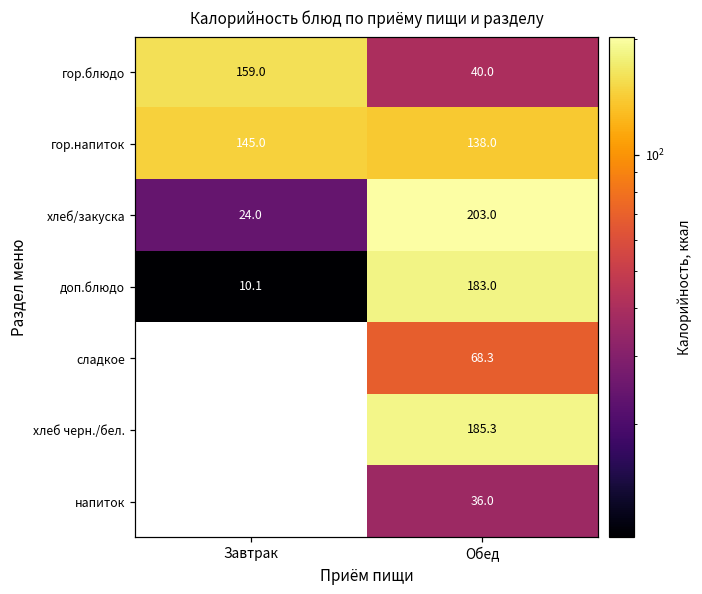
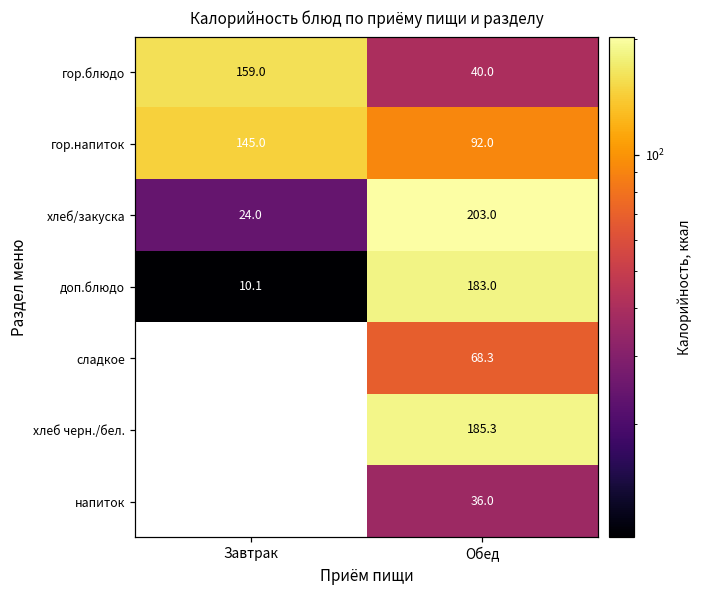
гор.напиток, Обед: 138.0 -> 92.0
